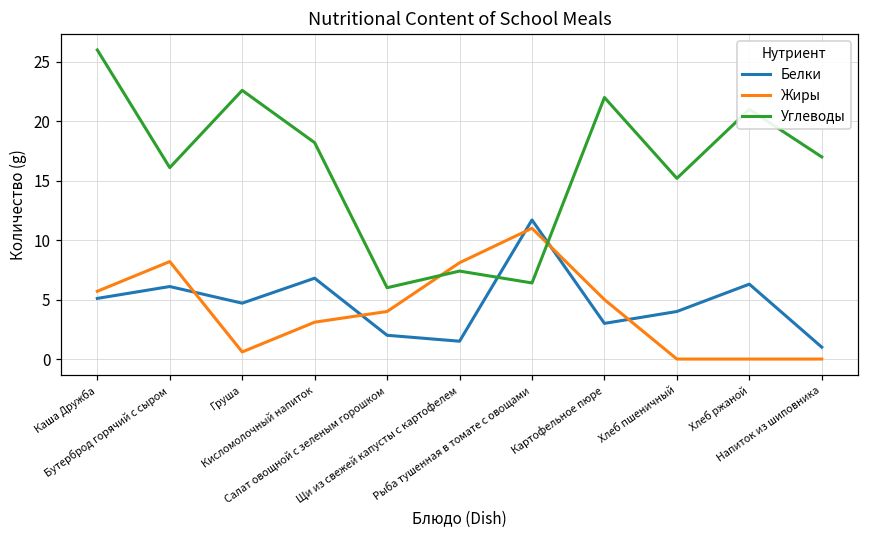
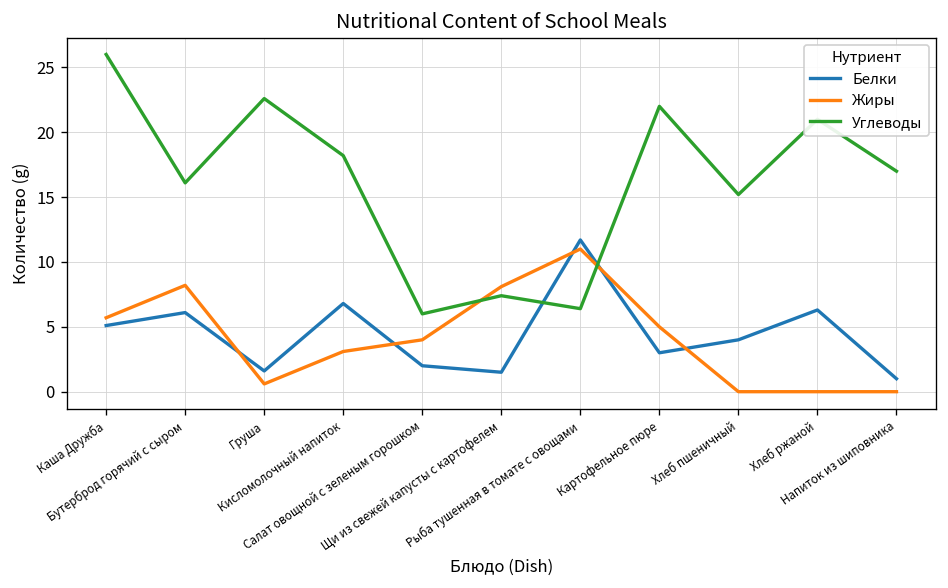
Белки, Груша: 4.7 -> 1.6
